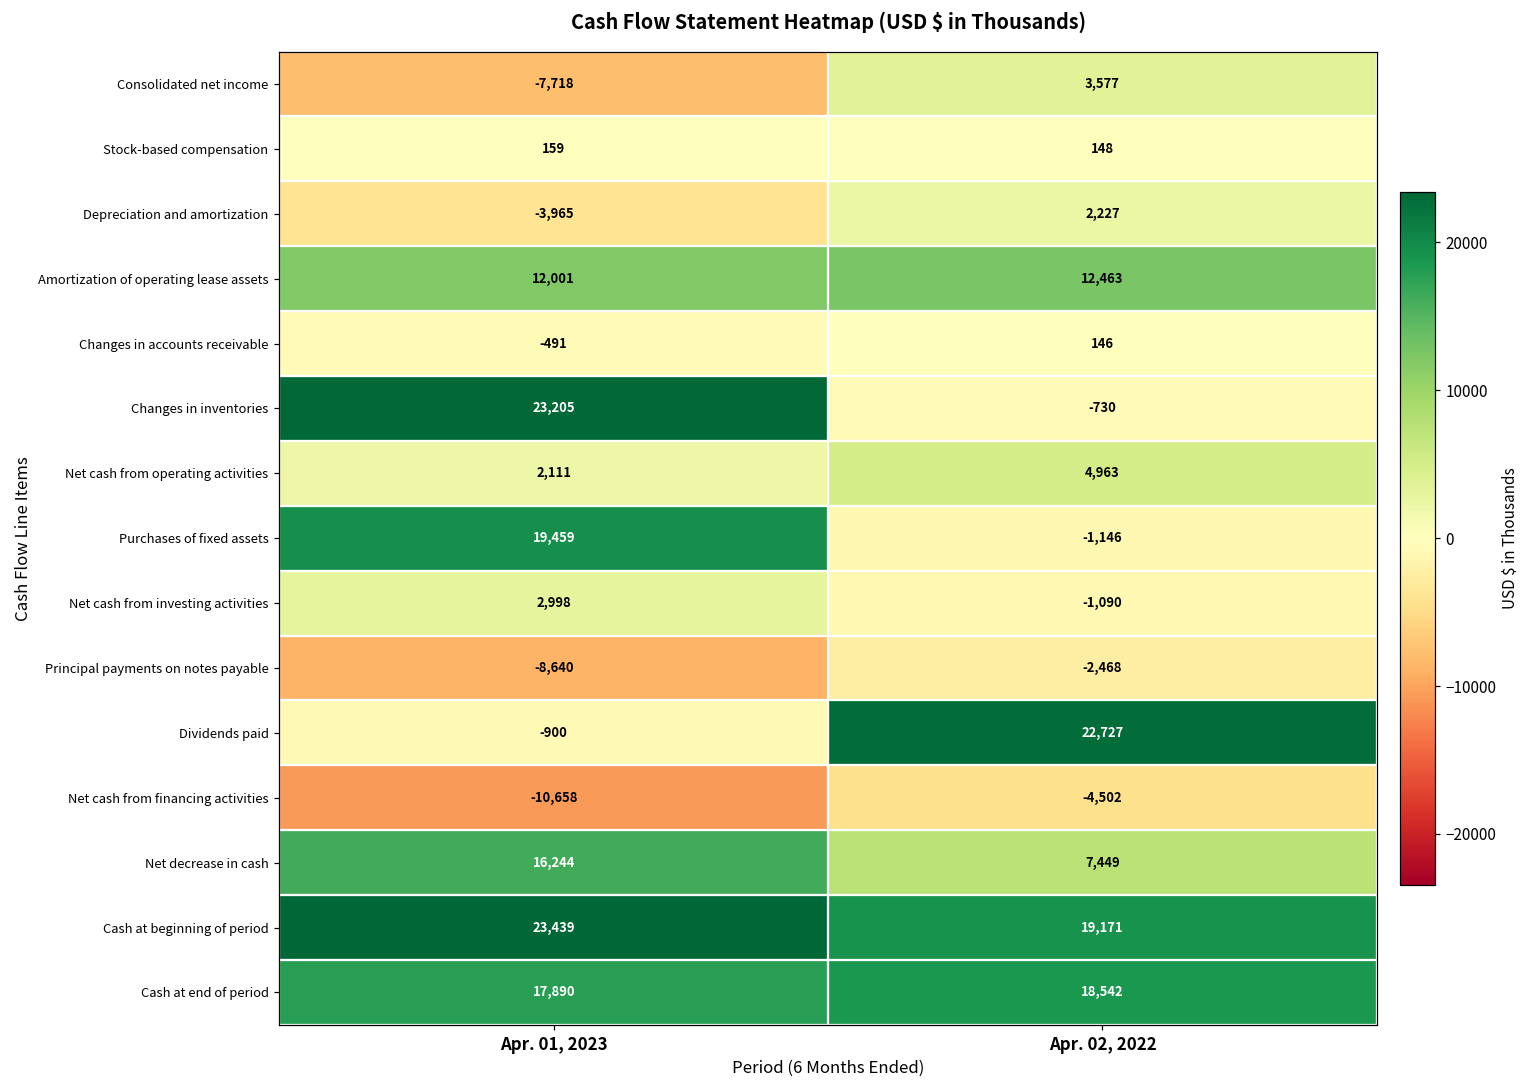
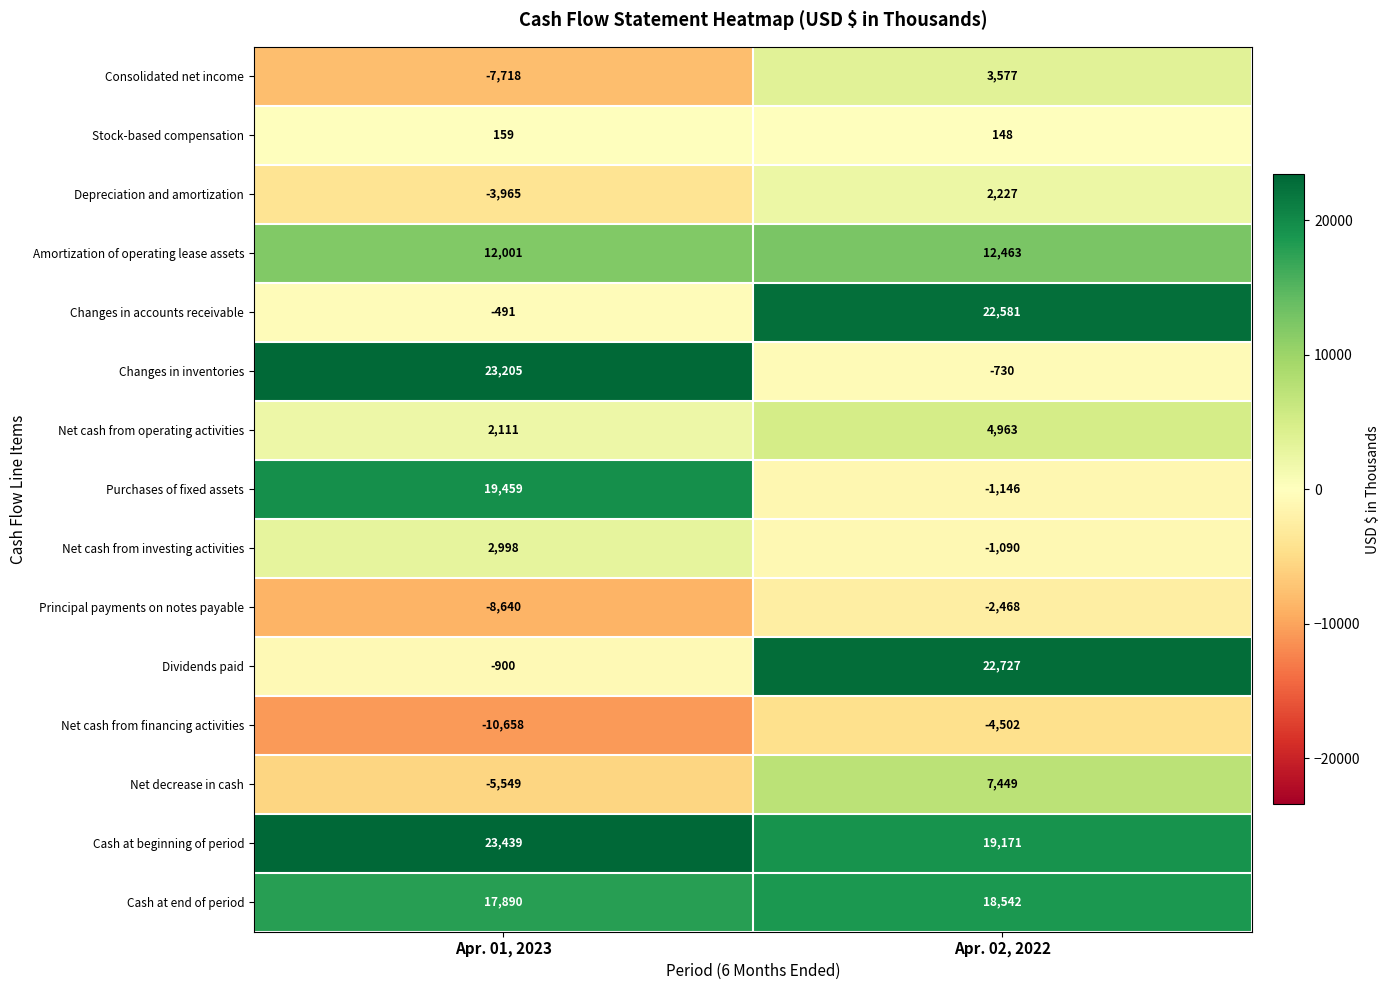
Changes in accounts receivable, Apr. 02, 2022: 146 -> 22,581
Net decrease in cash, Apr. 01, 2023: 16,244 -> -5,549
